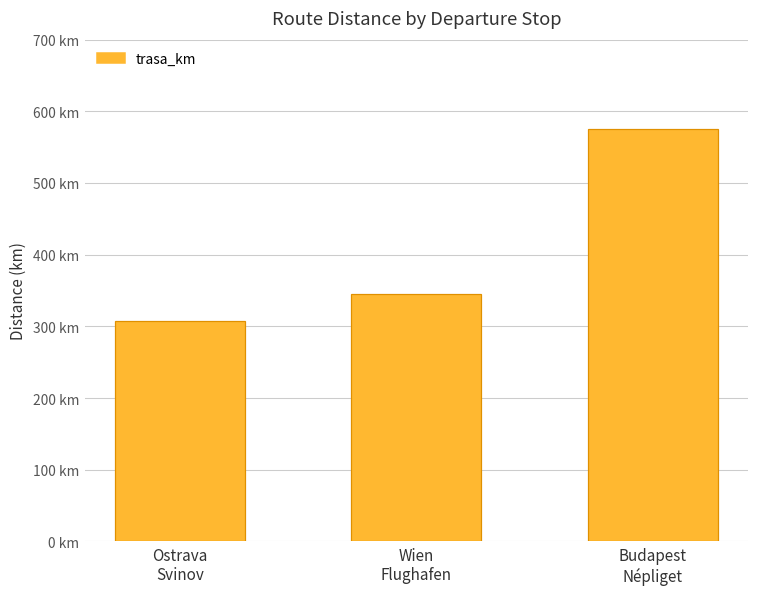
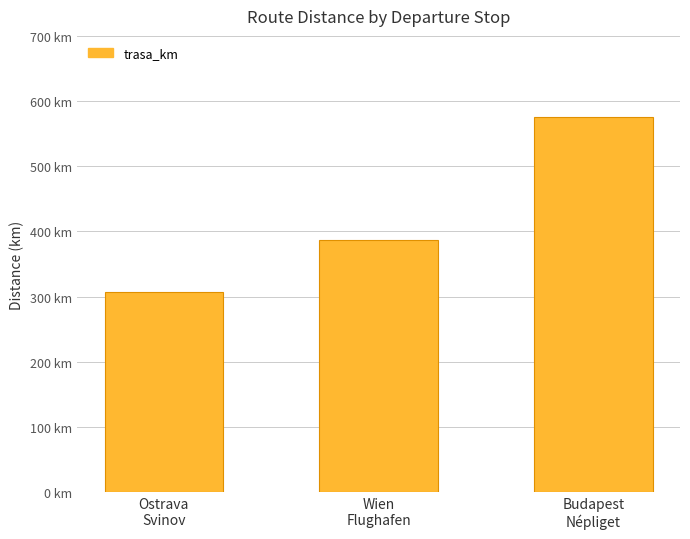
Wien Flughafen: 350 km -> 390 km
